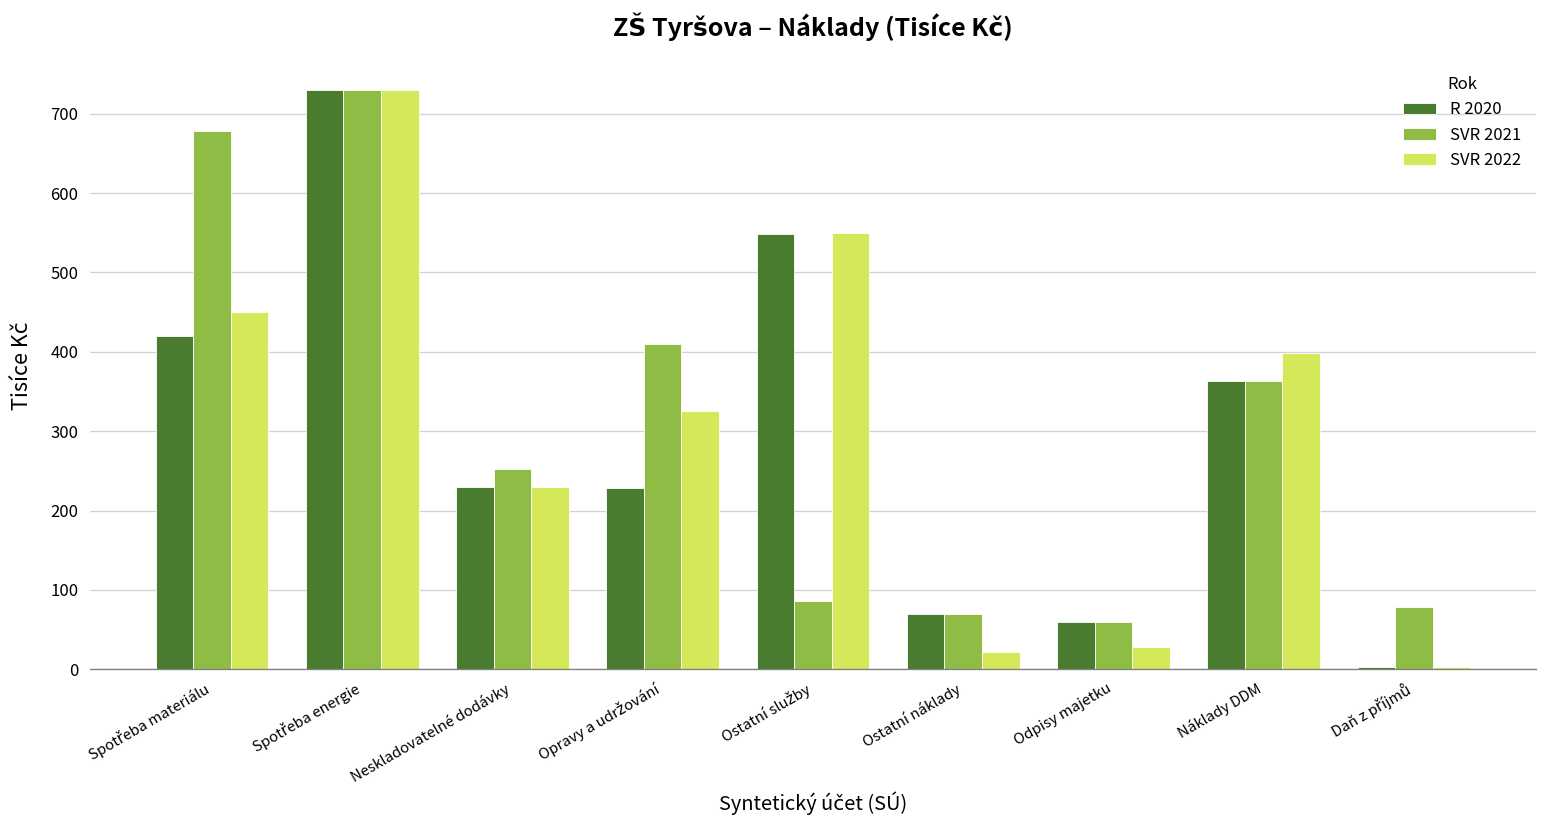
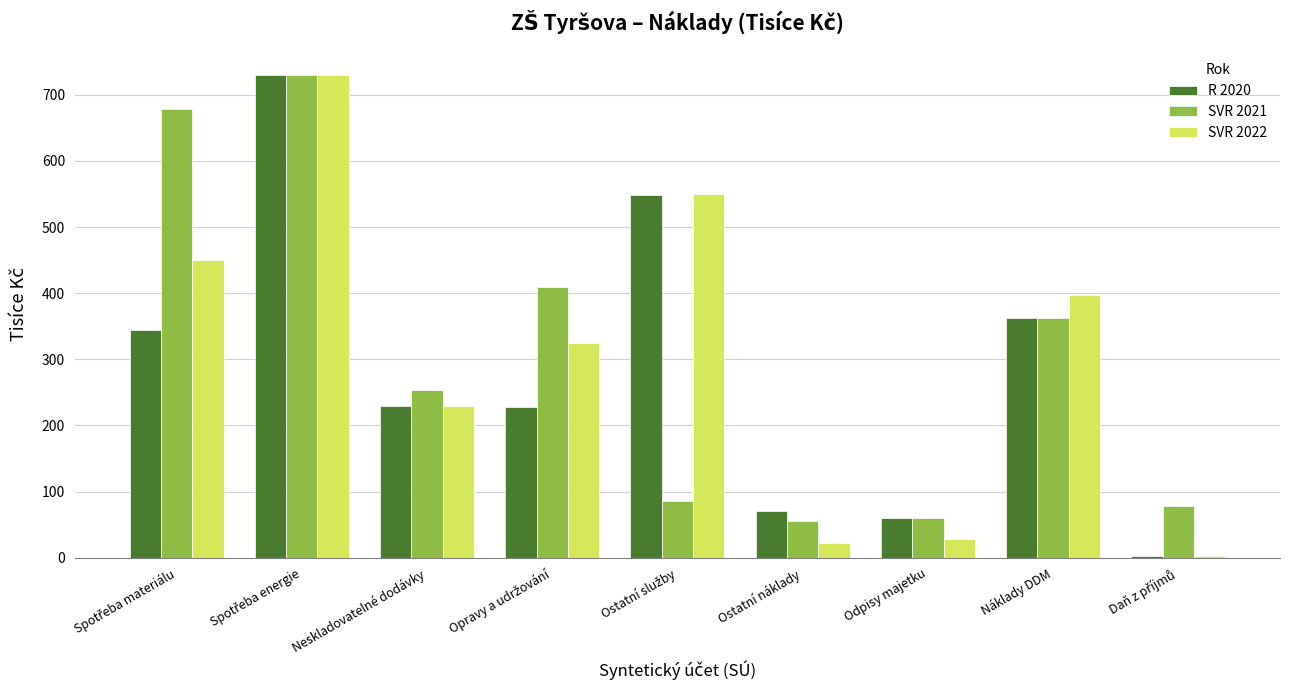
R 2020, Spotřeba materiálu: 420 -> 340
SVR 2021, Ostatní náklady: 70 -> 60
